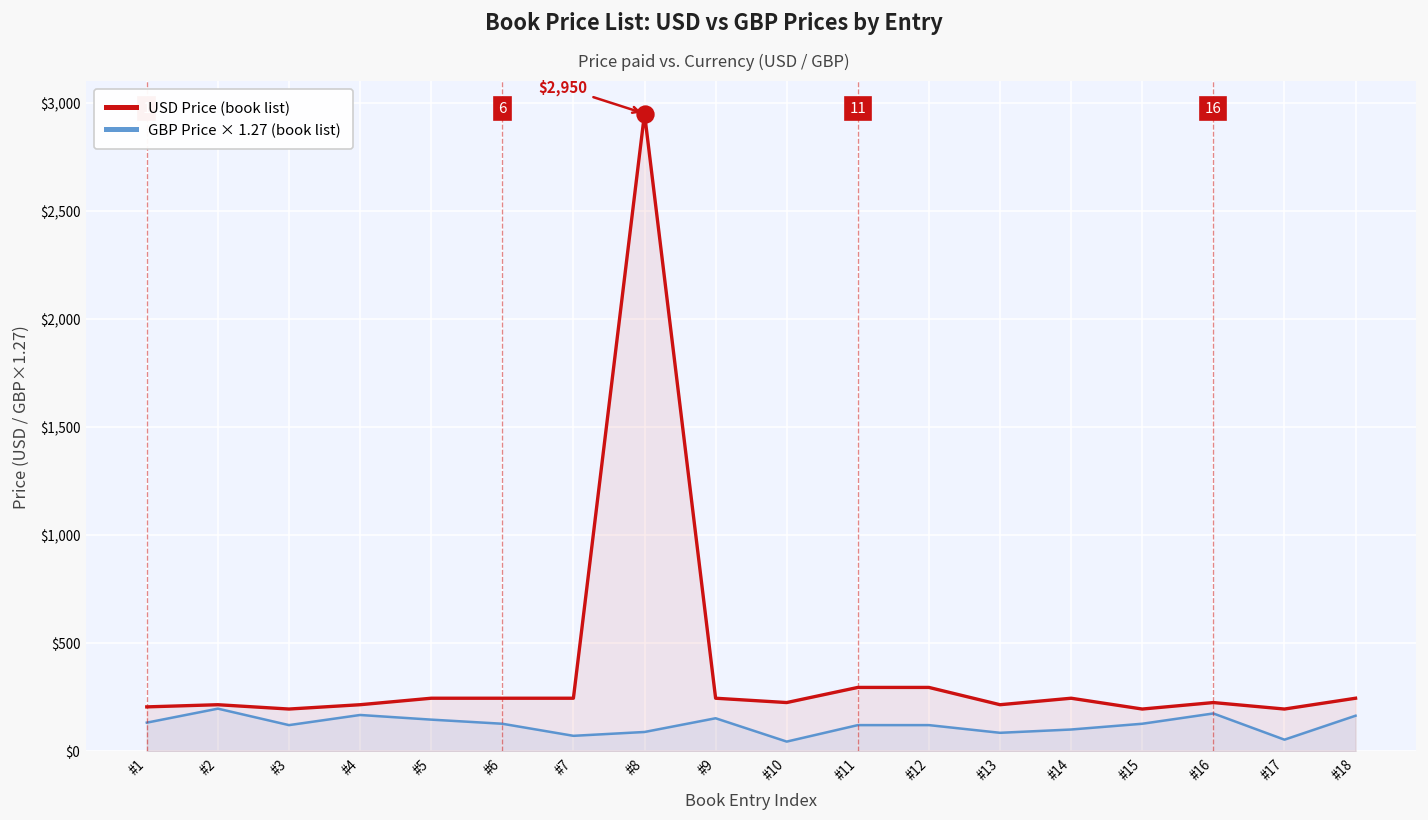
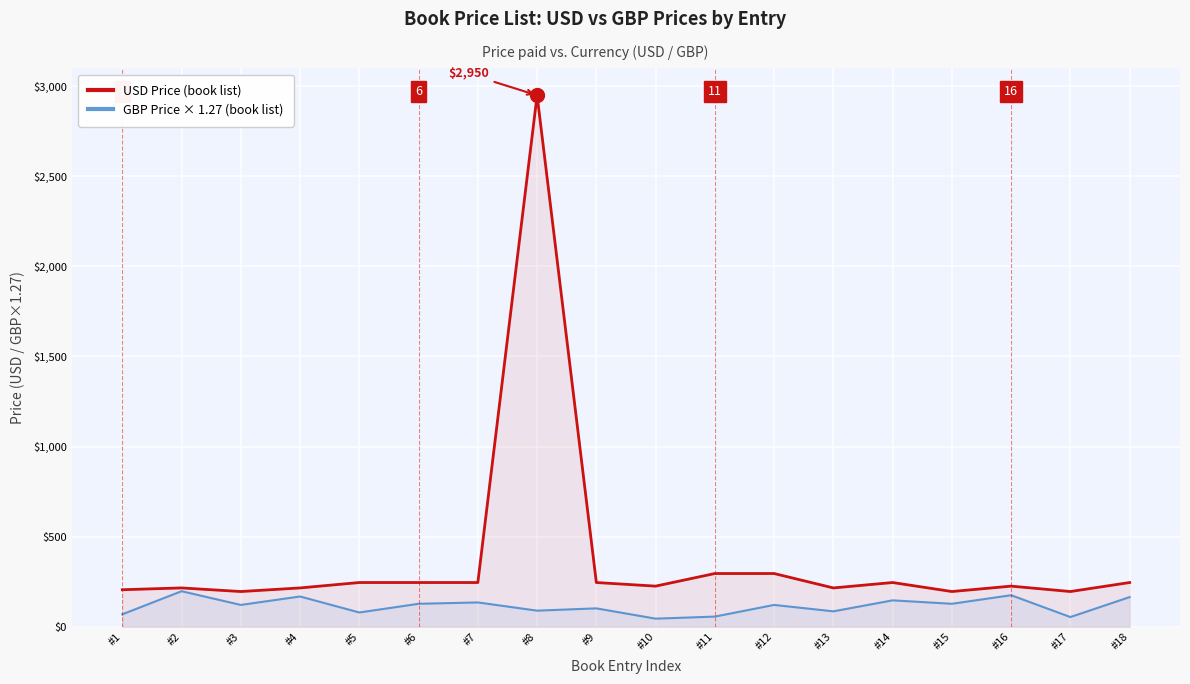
GBP Price × 1.27 (book list), #1: $130 -> $70
GBP Price × 1.27 (book list), #5: $150 -> $80
GBP Price × 1.27 (book list), #7: $70 -> $130
GBP Price × 1.27 (book list), #9: $150 -> $100
GBP Price × 1.27 (book list), #11: $120 -> $60
GBP Price × 1.27 (book list), #14: $100 -> $150
